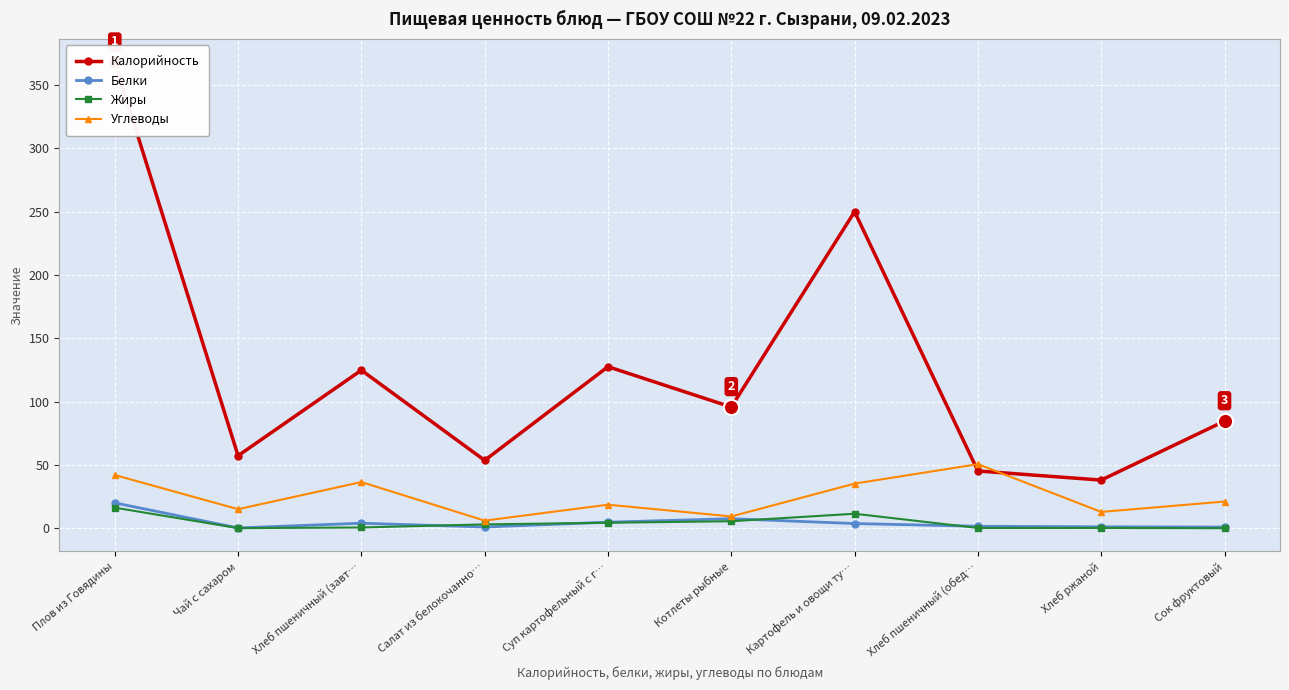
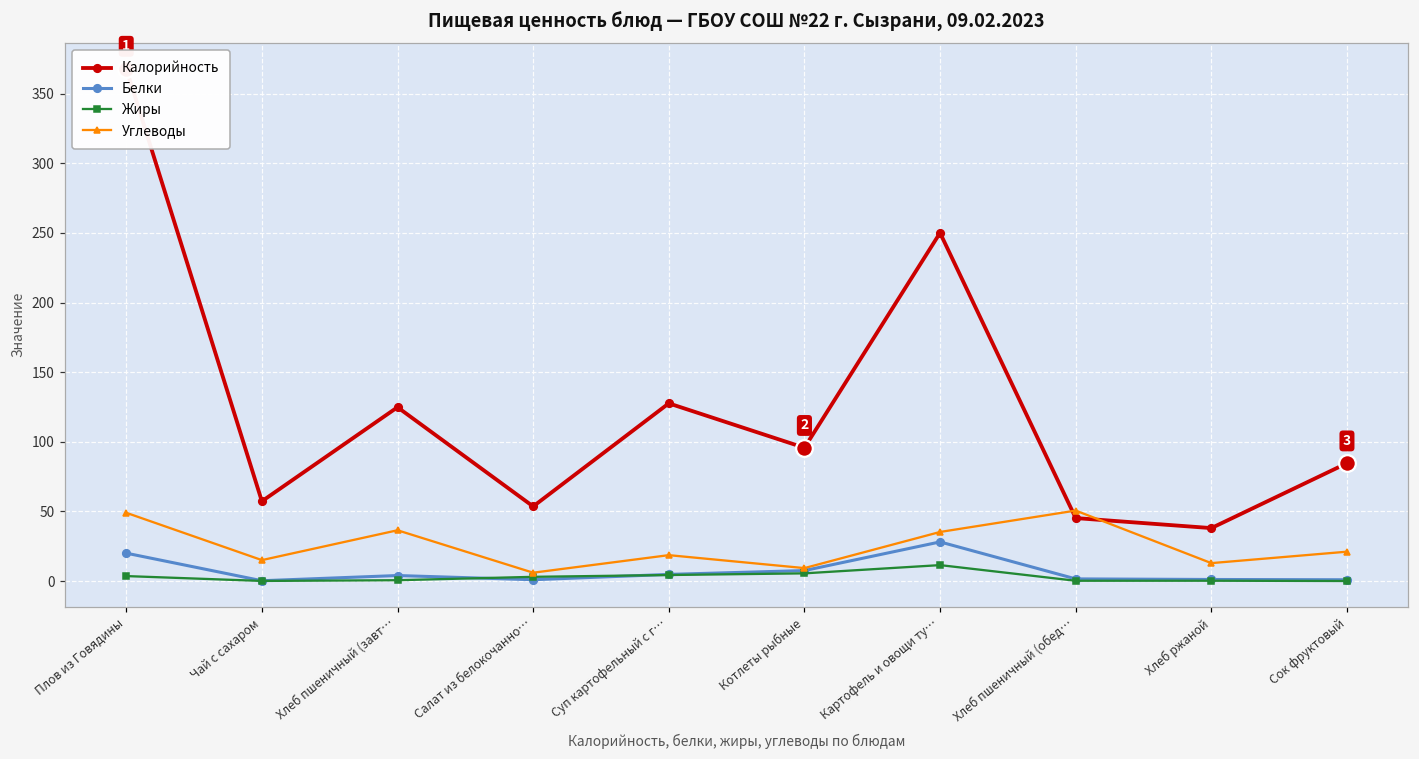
Жиры, Плов из Говядины: 16 -> 4
Углеводы, Плов из Говядины: 42 -> 49
Белки, Картофель и овощи ту…: 4 -> 28
